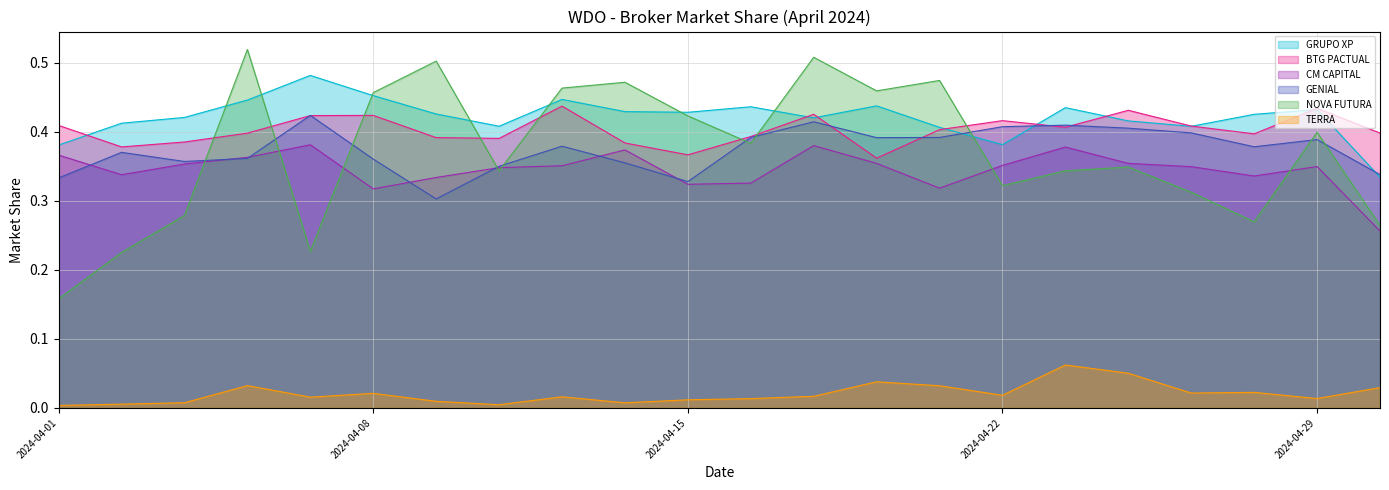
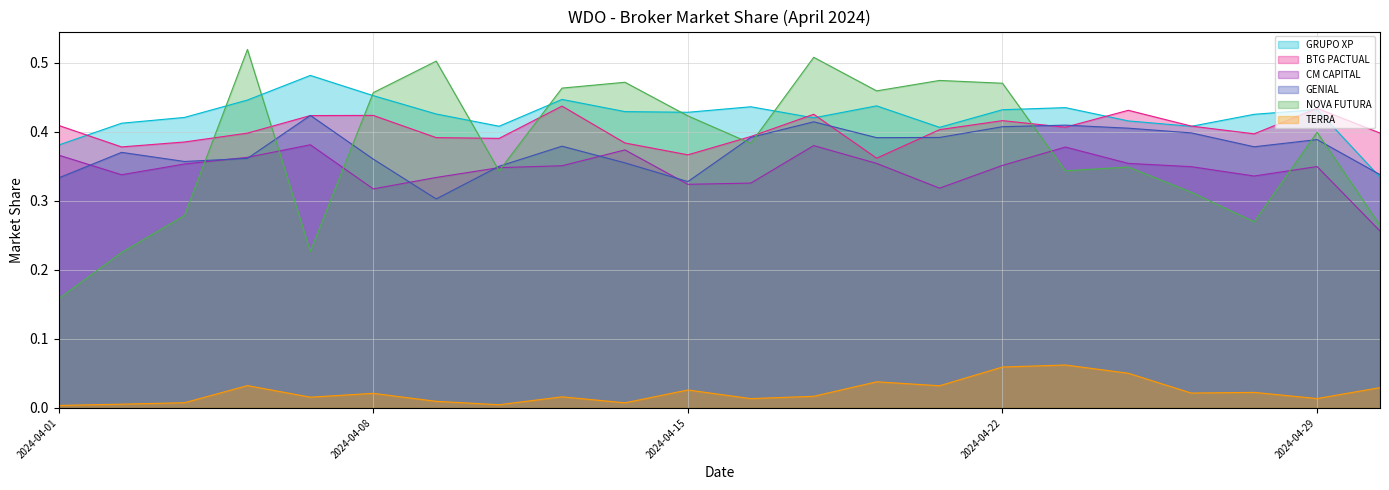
TERRA, 2024-04-15: 0.01 -> 0.03
GRUPO XP, 2024-04-22: 0.38 -> 0.43
NOVA FUTURA, 2024-04-22: 0.32 -> 0.47
TERRA, 2024-04-22: 0.02 -> 0.06
